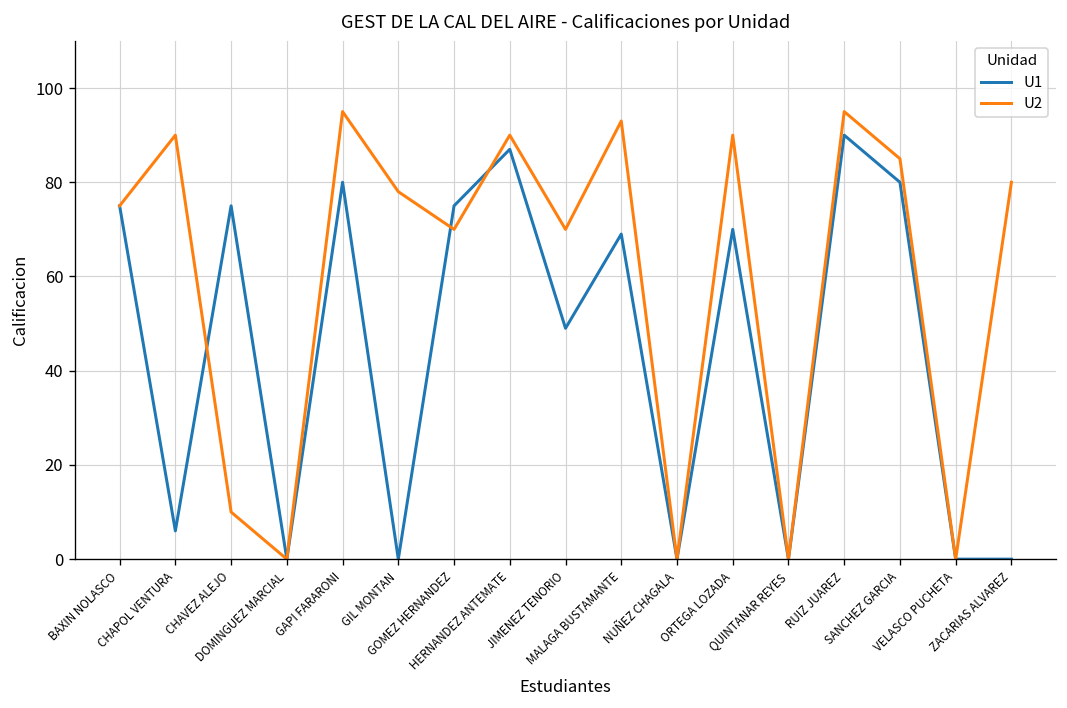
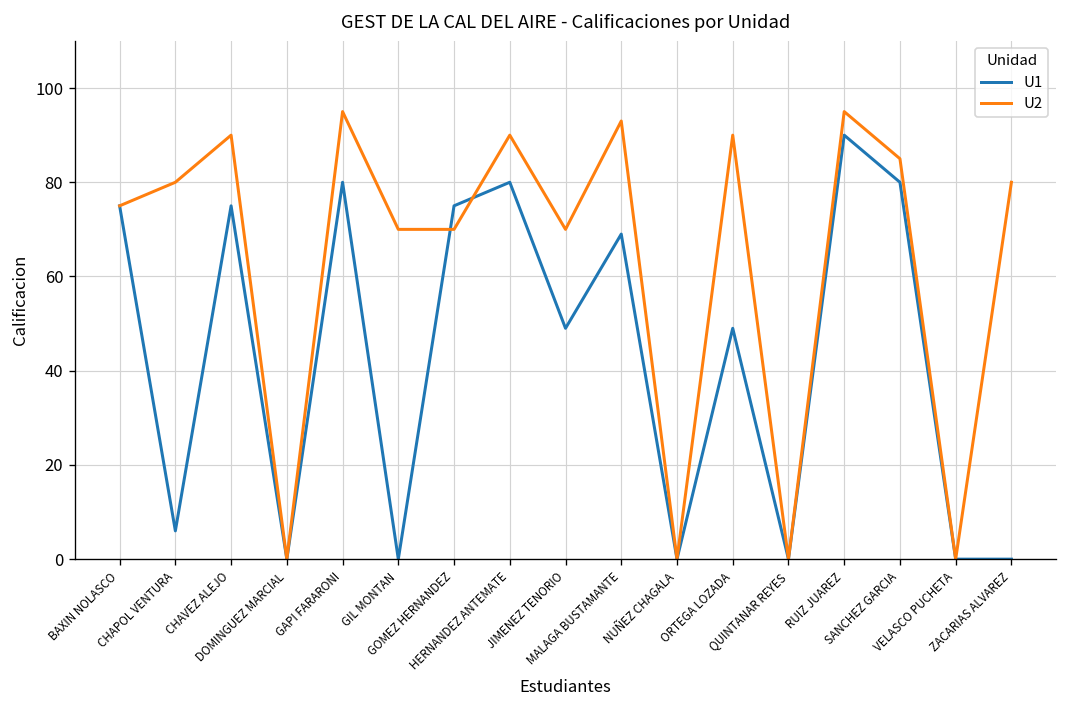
U2, CHAPOL VENTURA: 90 -> 80
U2, CHAVEZ ALEJO: 10 -> 90
U2, GIL MONTAN: 78 -> 70
U1, HERNANDEZ ANTEMATE: 87 -> 80
U1, ORTEGA LOZADA: 70 -> 49
